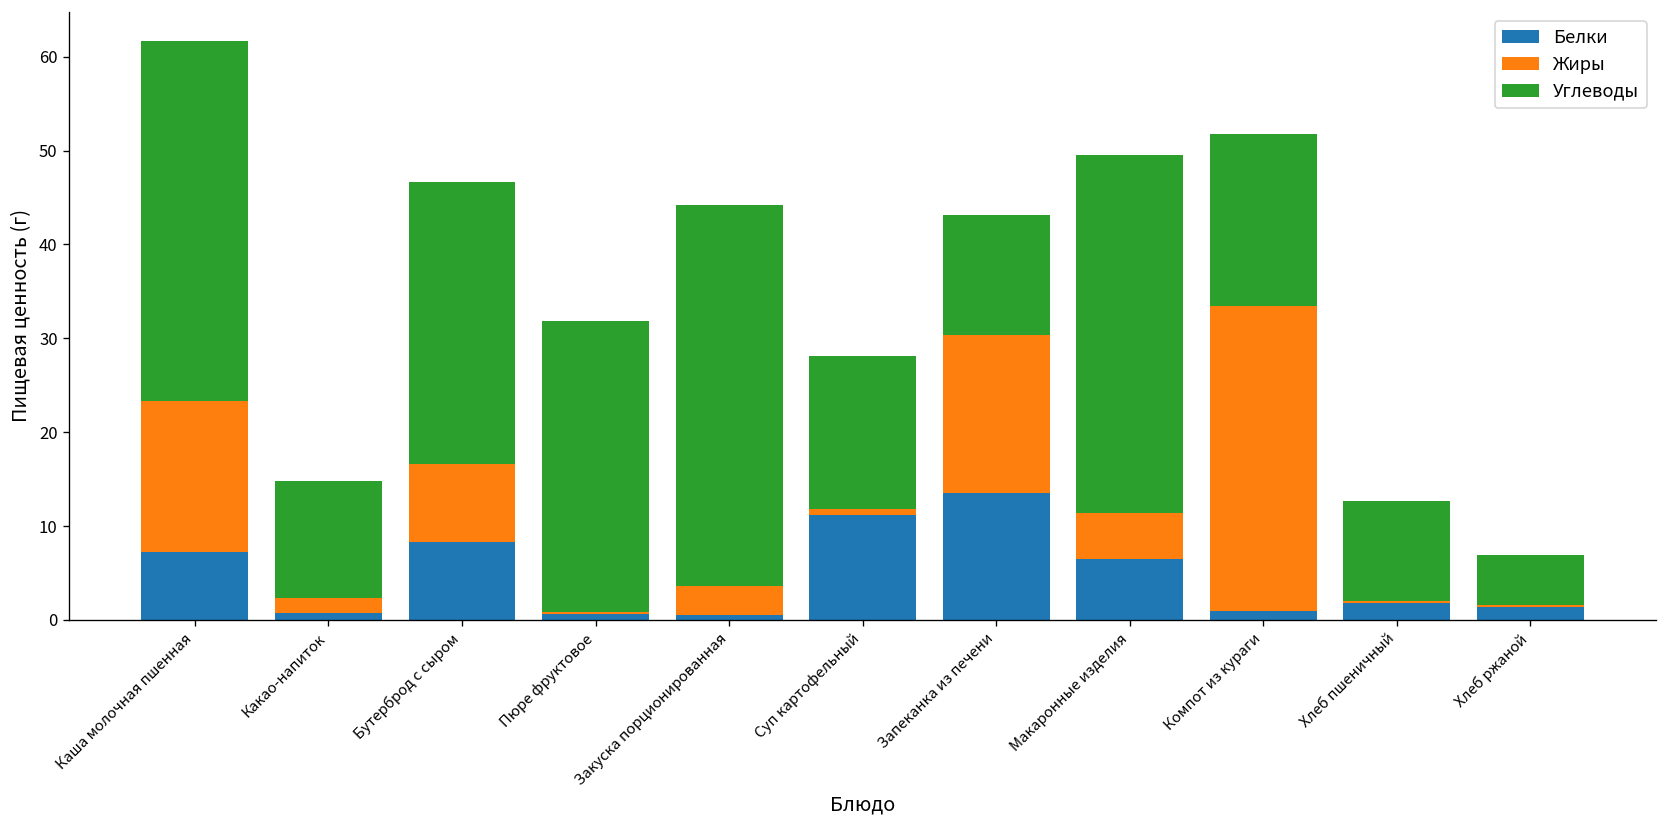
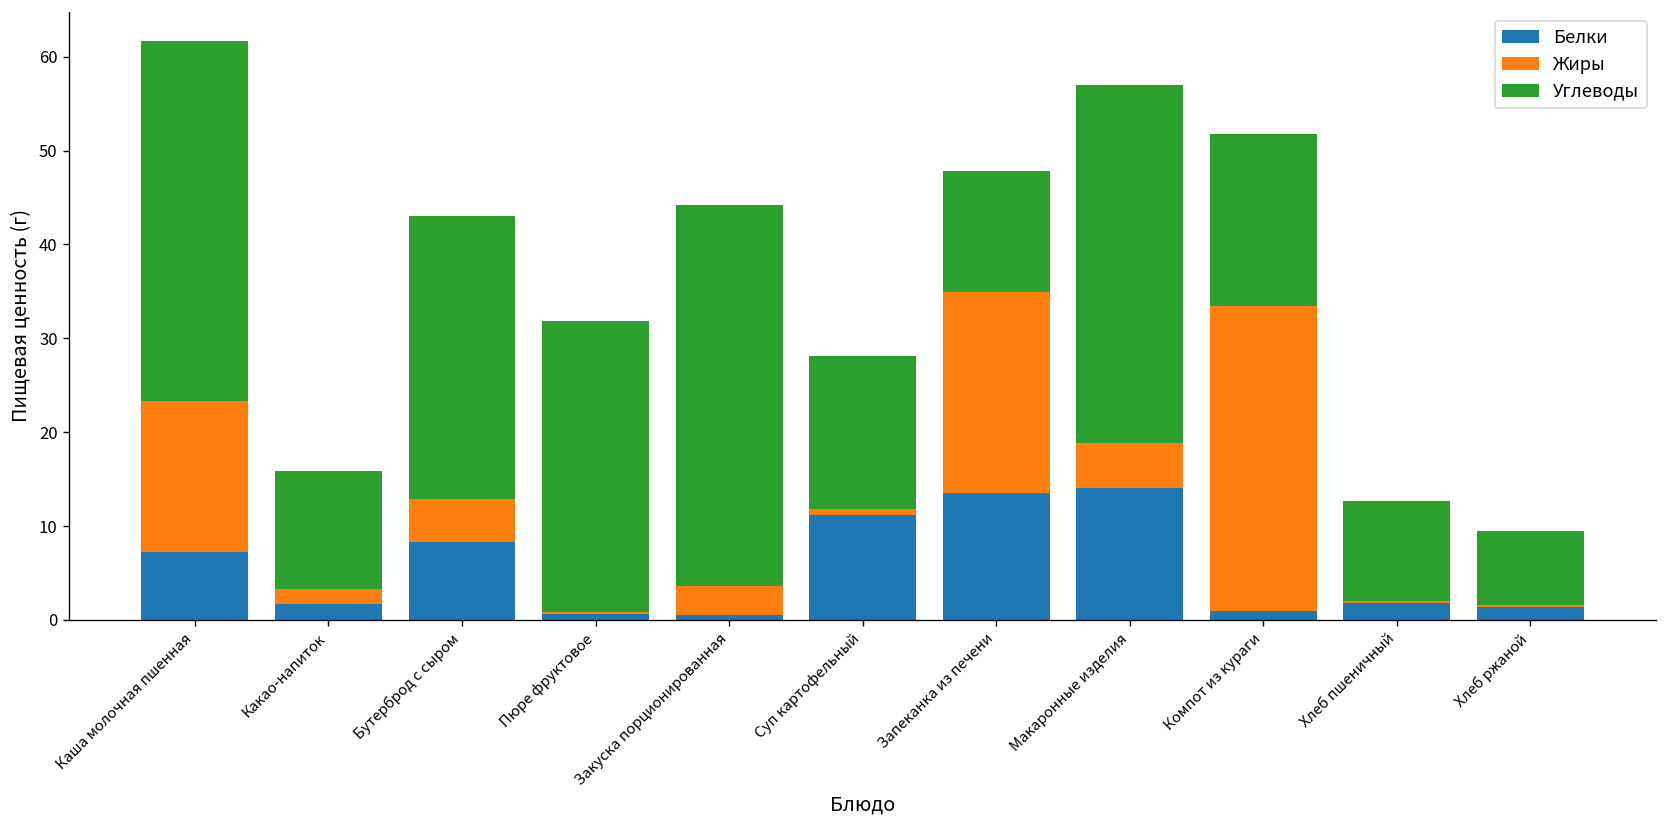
Белки, Какао-напиток: 1 -> 2
Жиры, Бутерброд с сыром: 8 -> 5
Жиры, Запеканка из печени: 17 -> 21
Белки, Макаронные изделия: 7 -> 14
Углеводы, Хлеб ржаной: 5 -> 8
